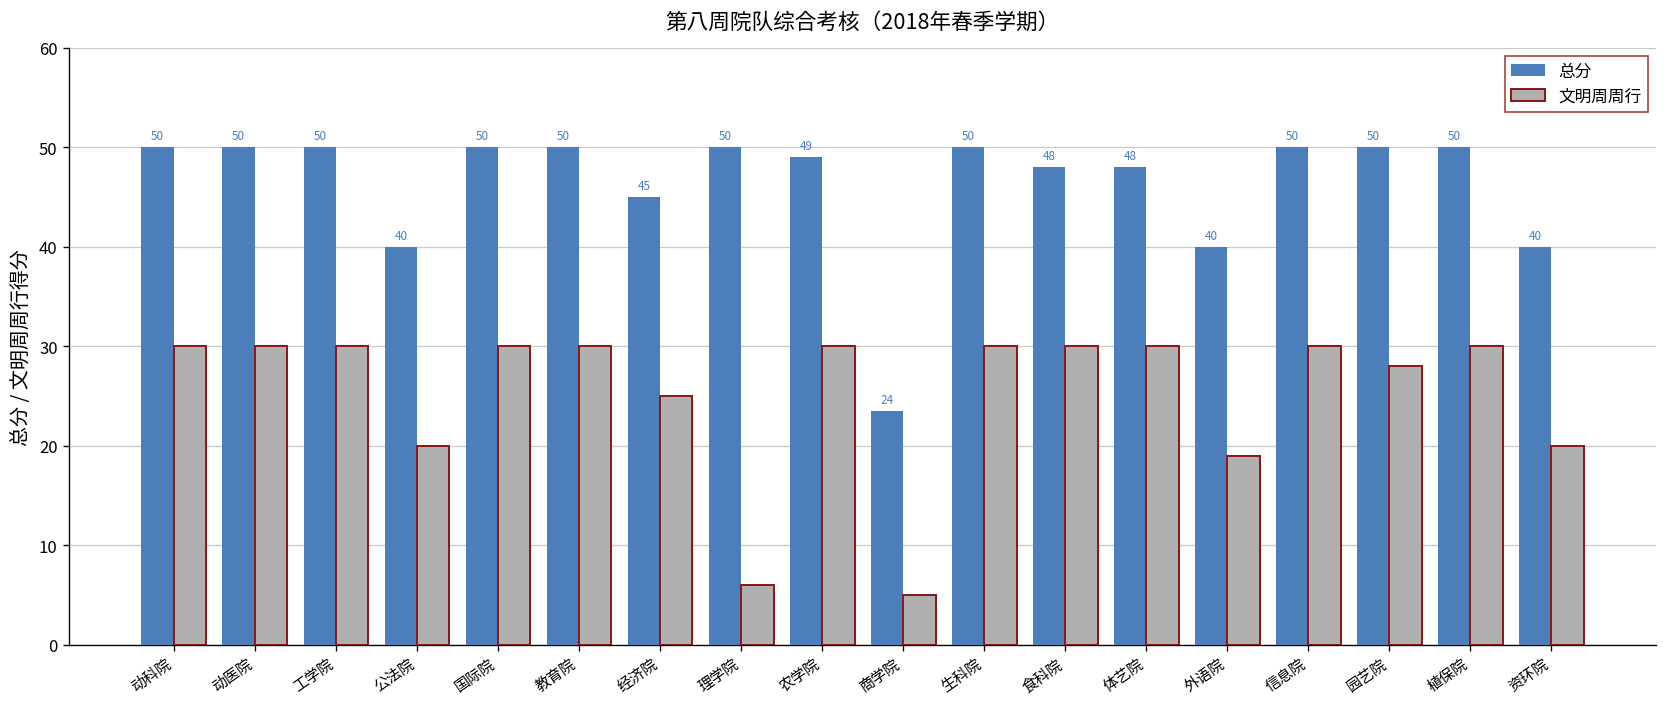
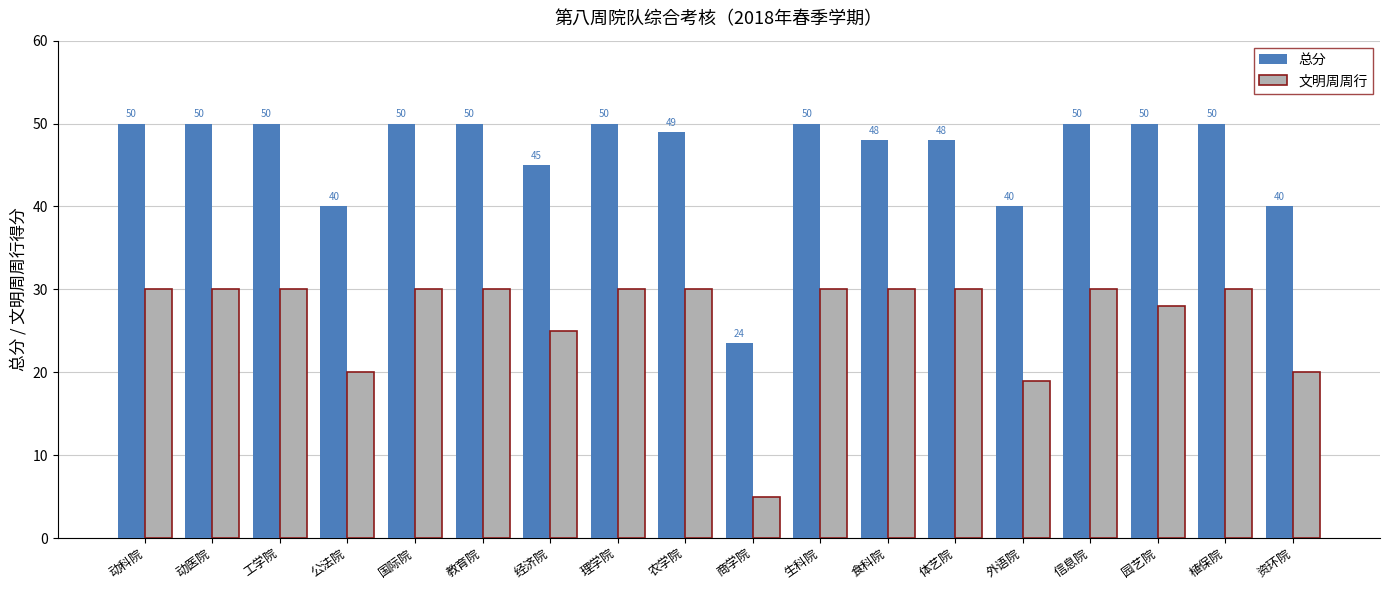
文明周周行, 理学院: 6 -> 30
